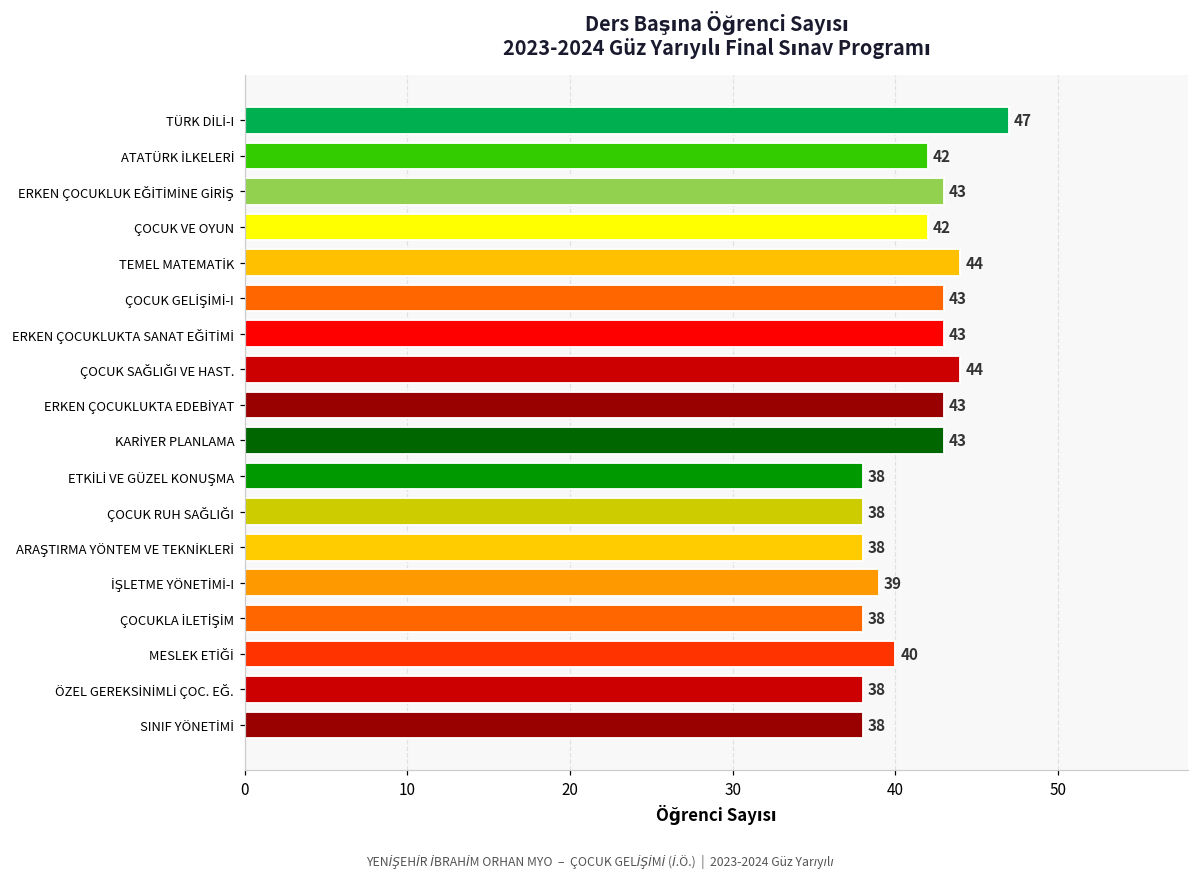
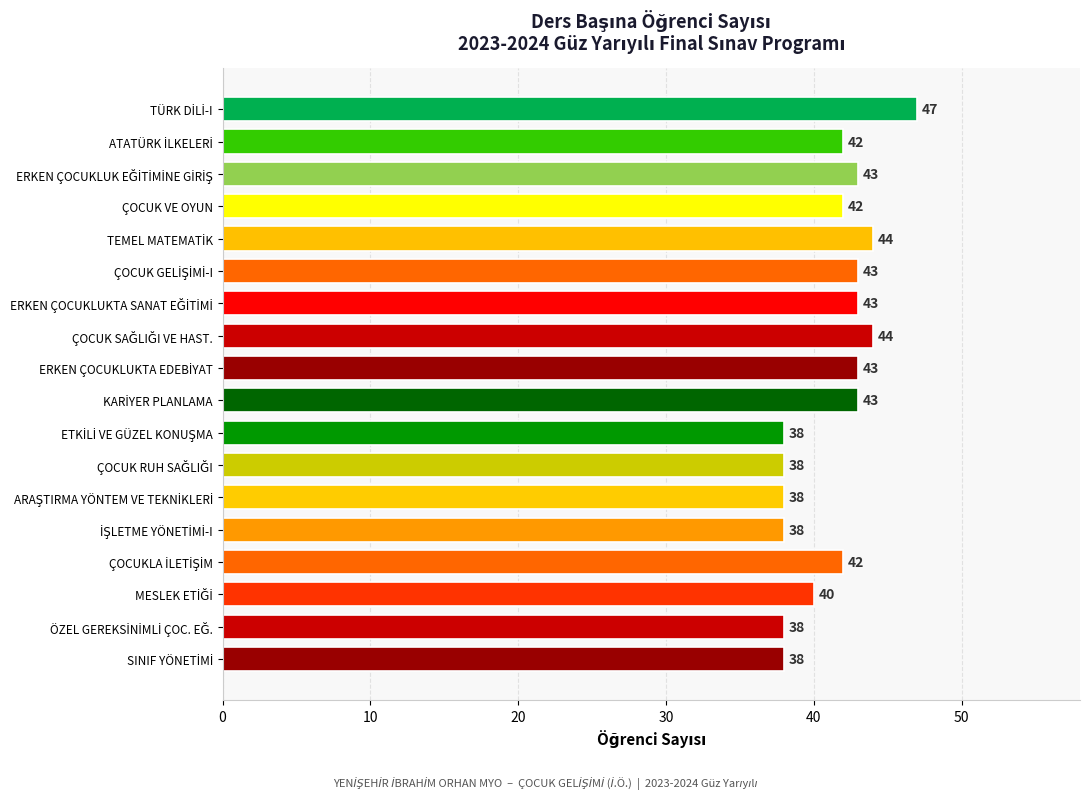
İŞLETME YÖNETİMİ-I: 39 -> 38
ÇOCUKLA İLETİŞİM: 38 -> 42
